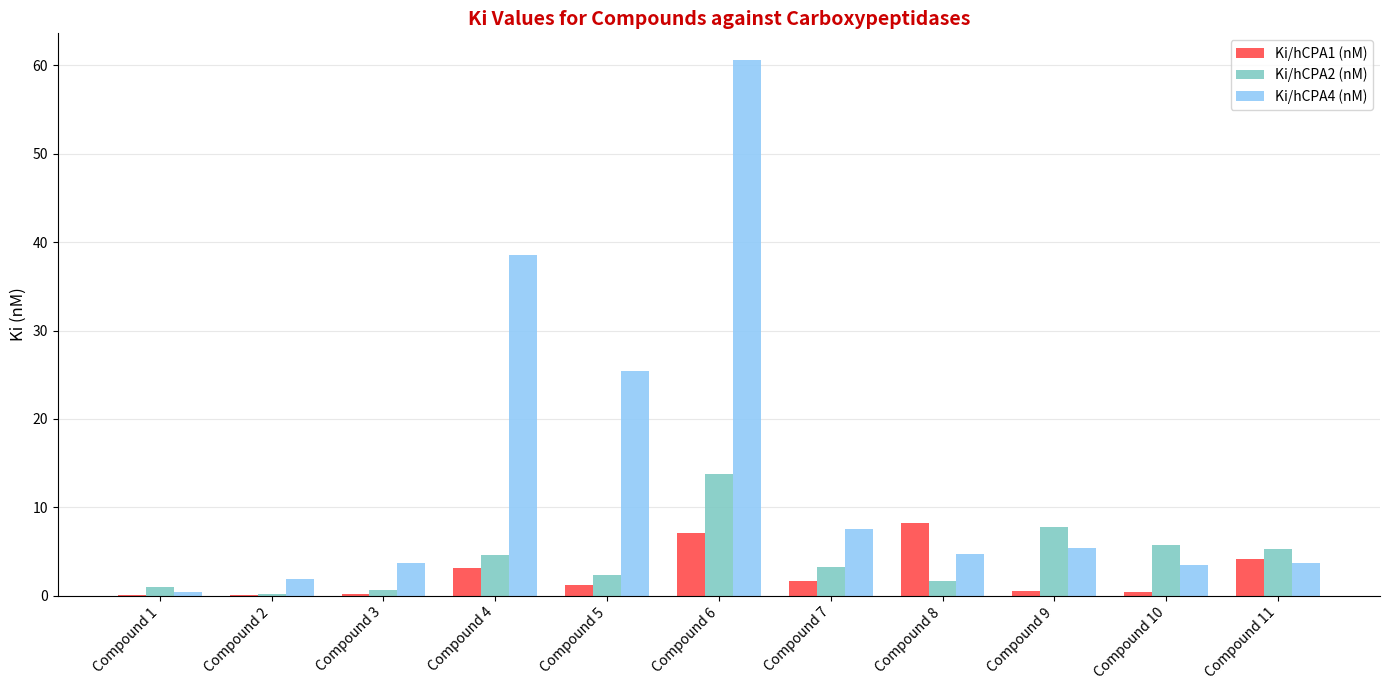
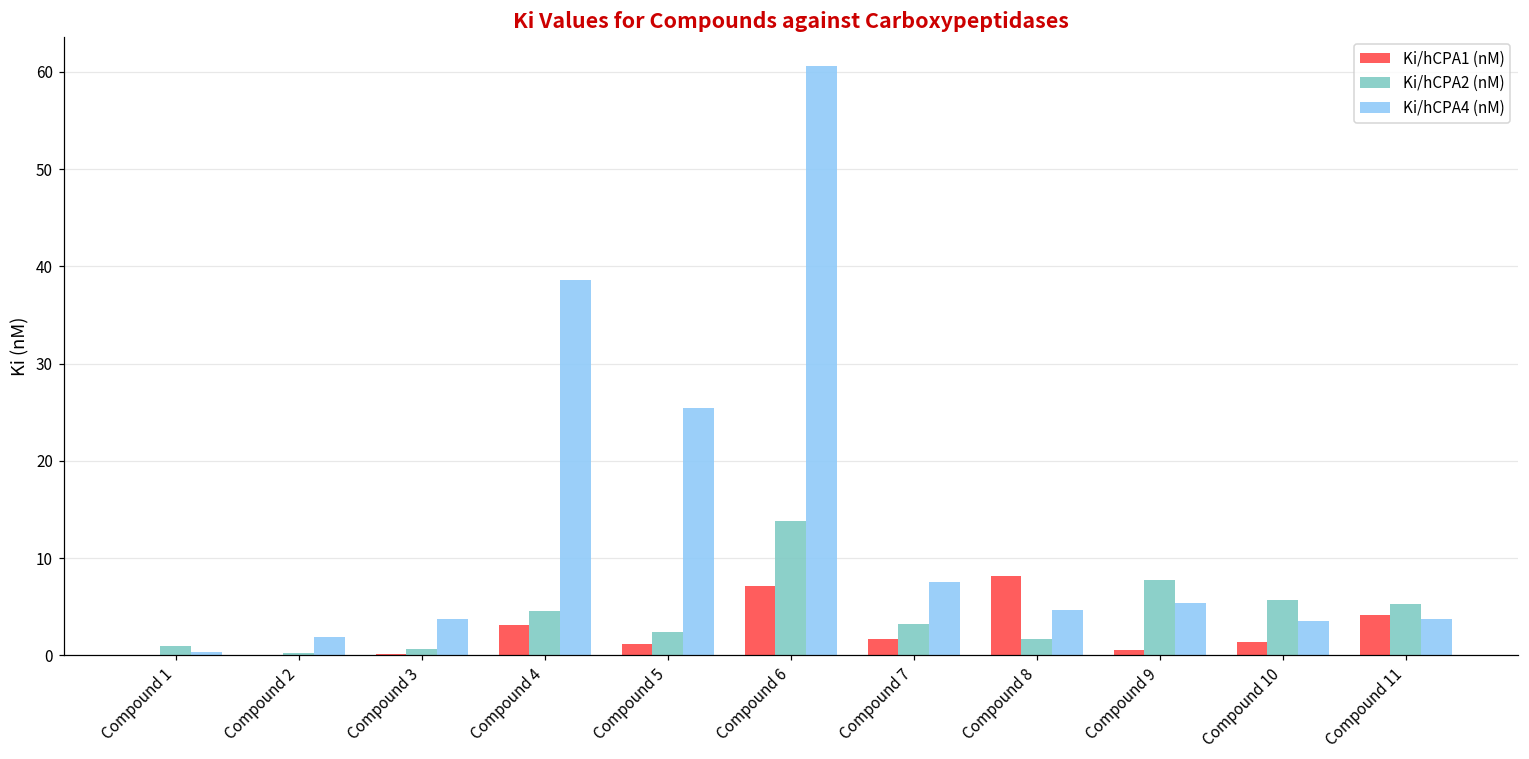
Ki/hCPA1 (nM), Compound 10: 0 -> 1
